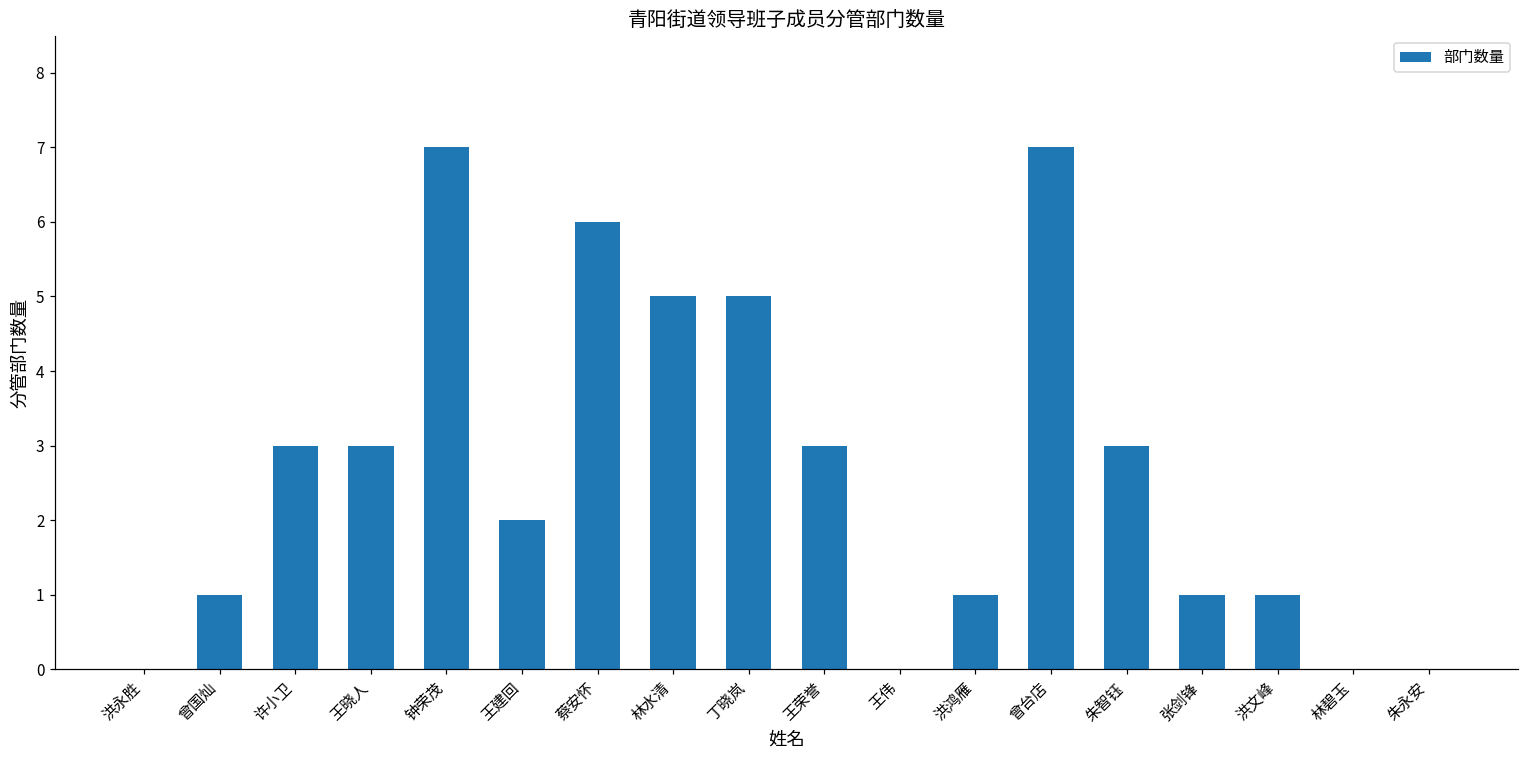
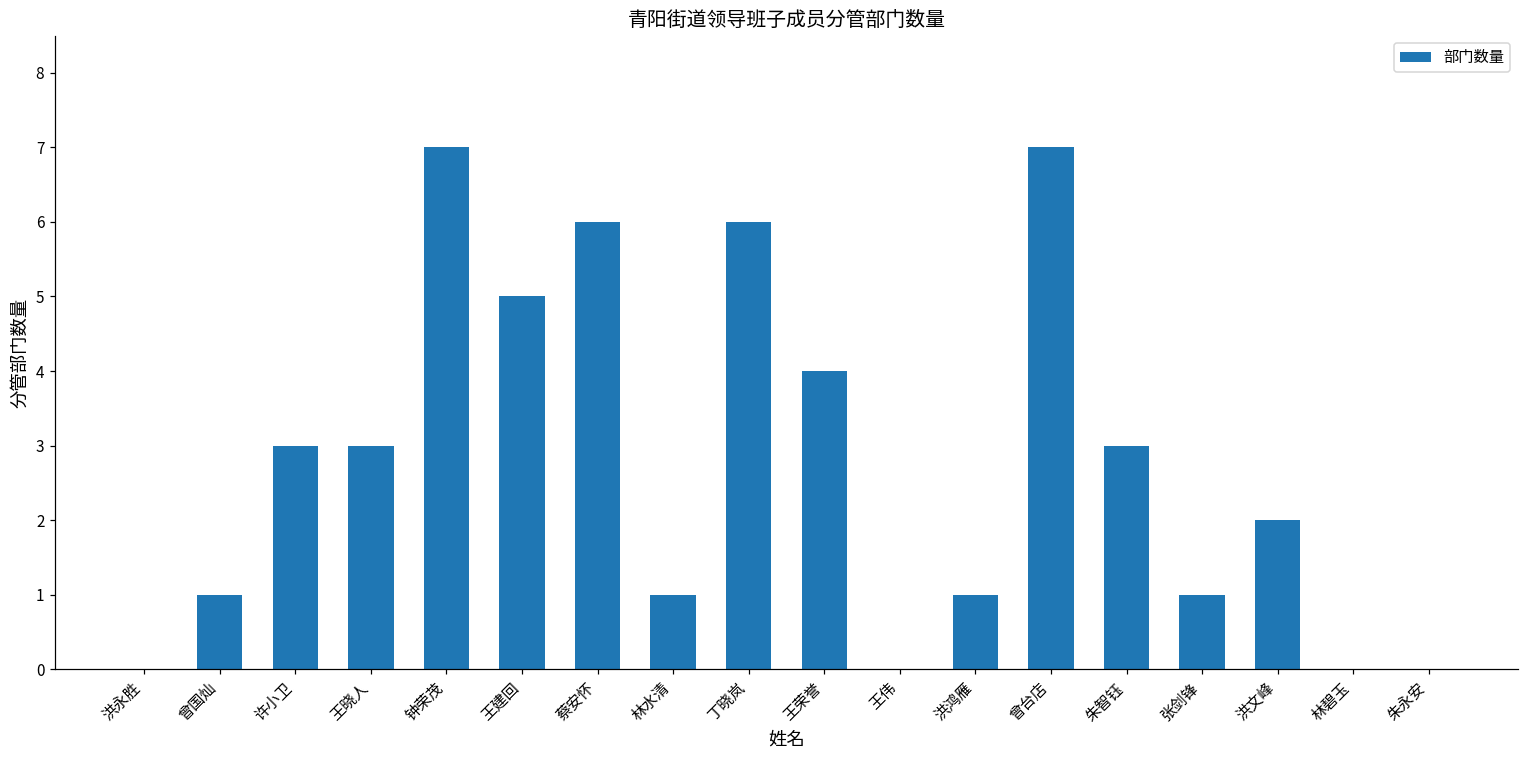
王建回: 2 -> 5
林水清: 5 -> 1
丁晓岚: 5 -> 6
王荣誉: 3 -> 4
洪文峰: 1 -> 2
